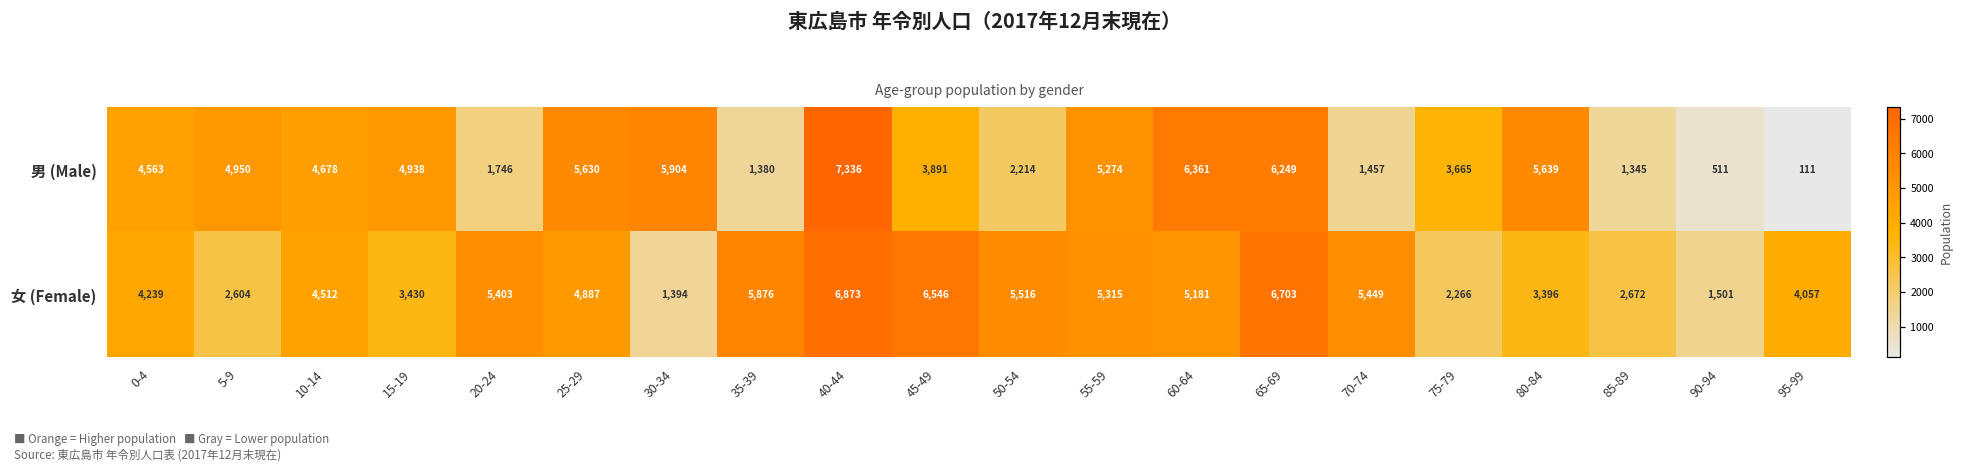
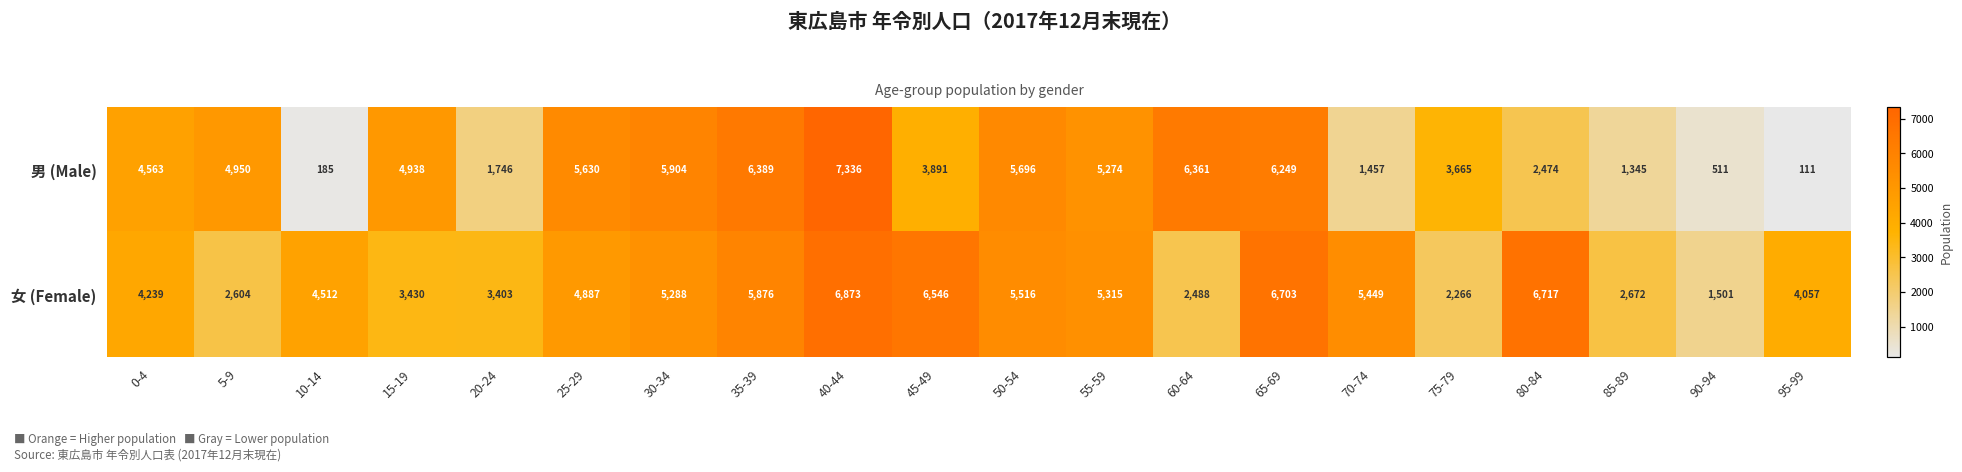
男 (Male), 10-14: 4,678 -> 185
男 (Male), 35-39: 1,380 -> 6,389
男 (Male), 50-54: 2,214 -> 5,696
男 (Male), 80-84: 5,639 -> 2,474
女 (Female), 20-24: 5,403 -> 3,403
女 (Female), 30-34: 1,394 -> 5,288
女 (Female), 60-64: 5,181 -> 2,488
女 (Female), 80-84: 3,396 -> 6,717
